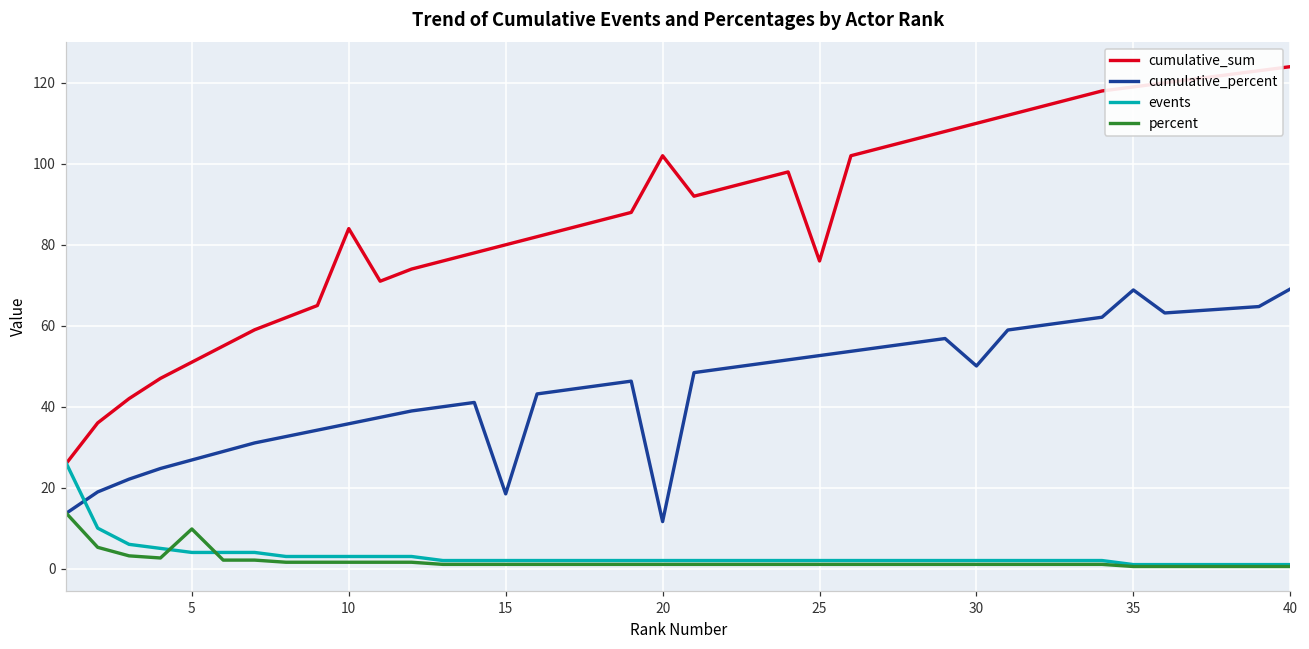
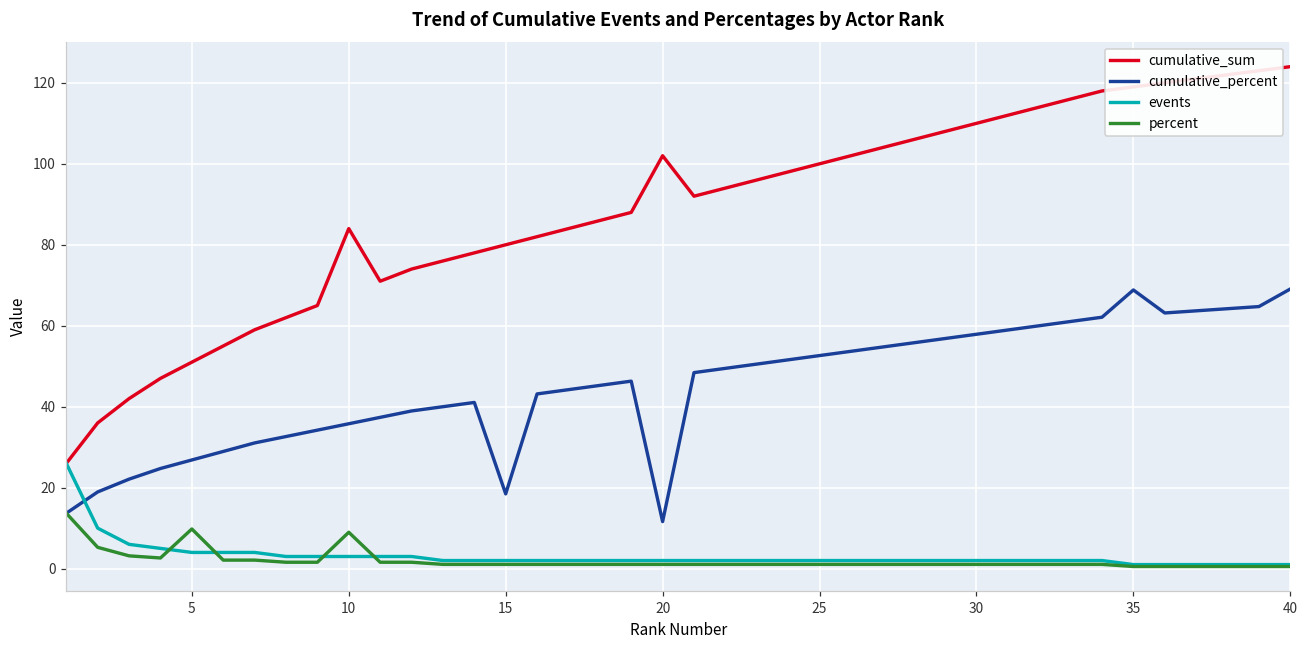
percent, 10: 2 -> 9
cumulative_sum, 25: 76 -> 100
cumulative_percent, 30: 50 -> 58
